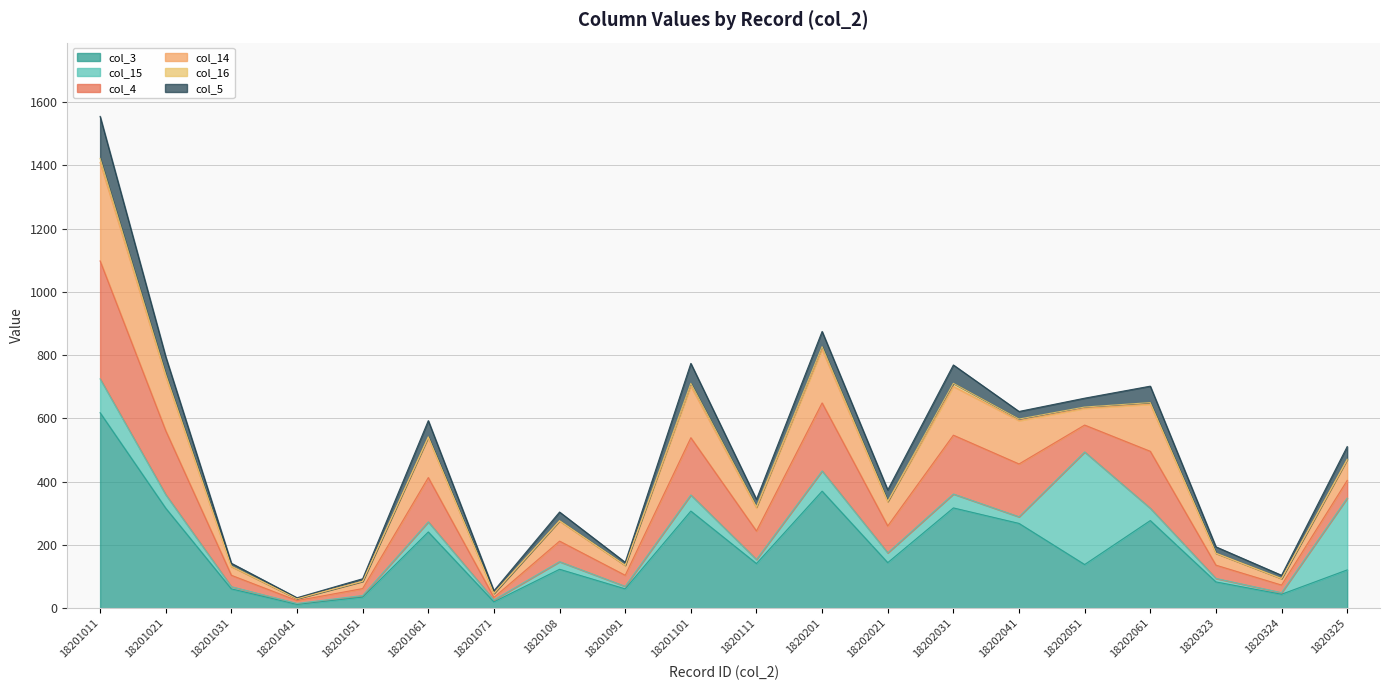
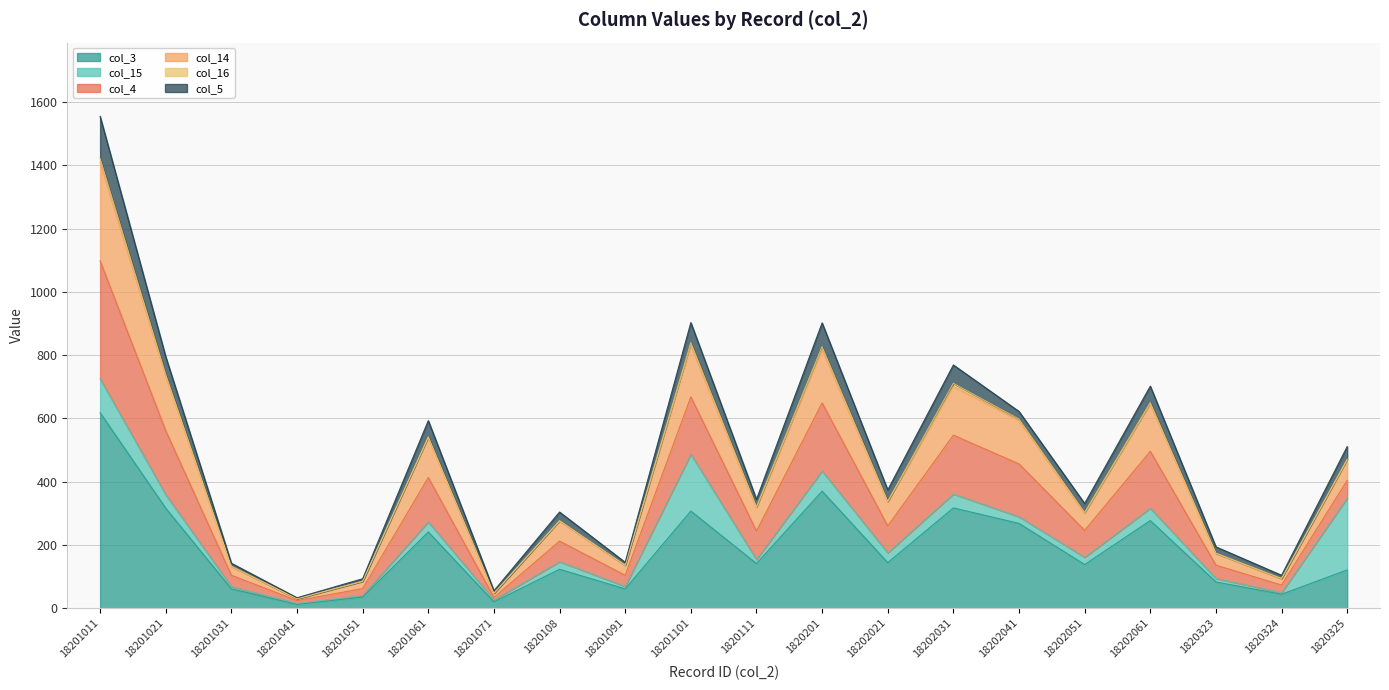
col_15, 18201101: 50 -> 180
col_5, 1820201: 50 -> 80
col_15, 18202051: 360 -> 20
